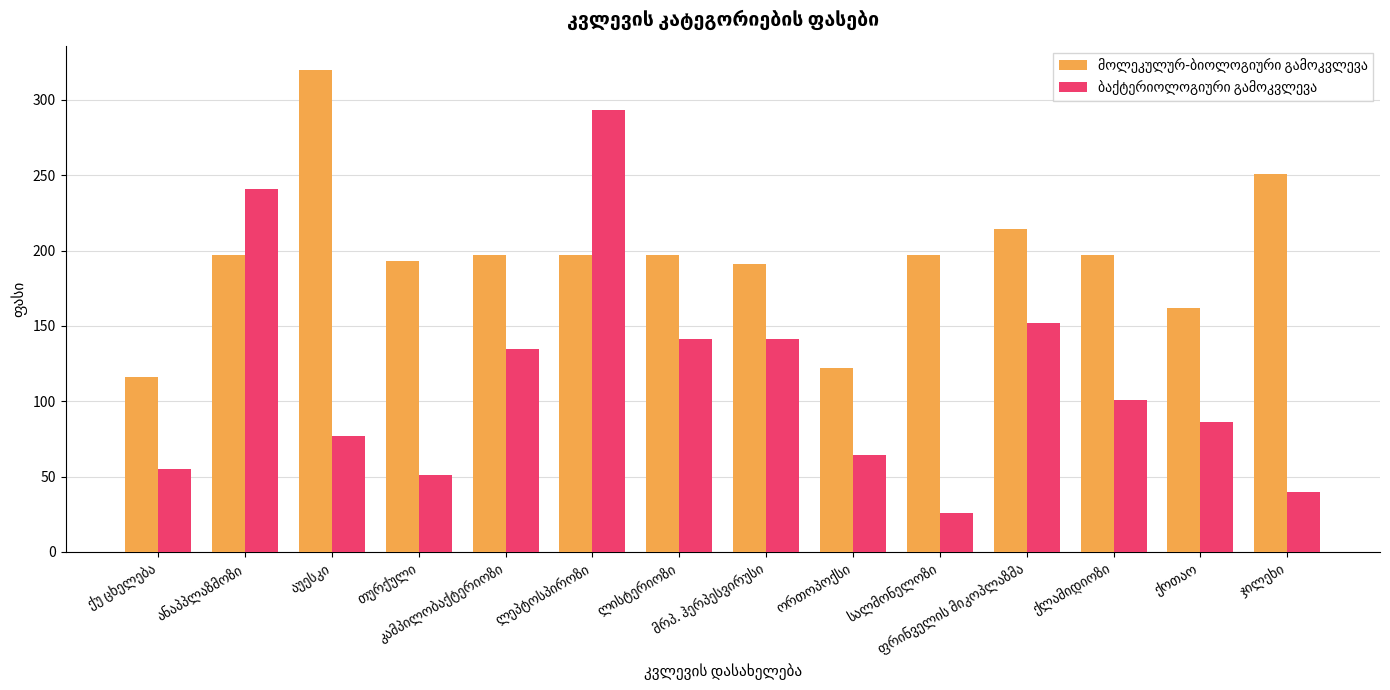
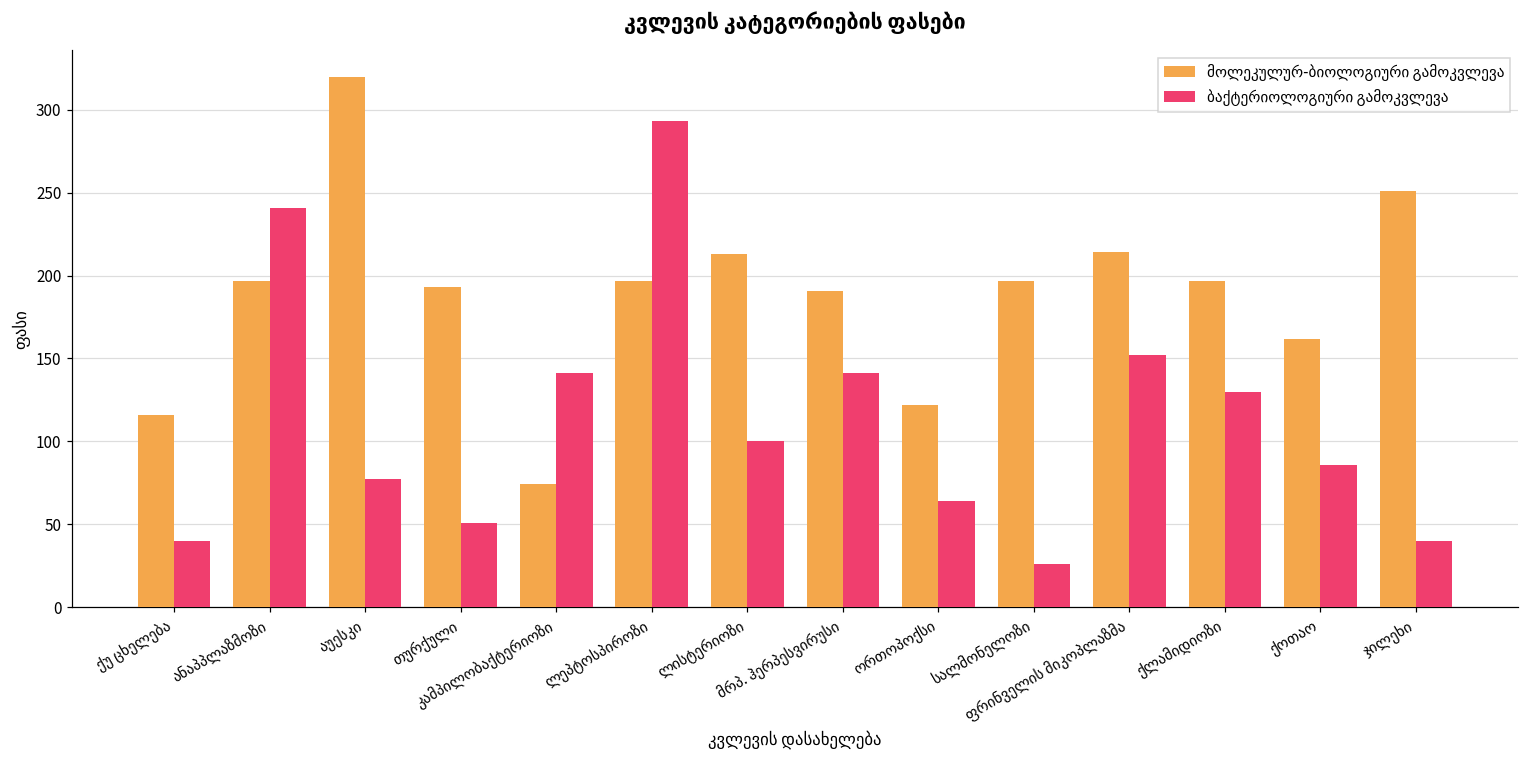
ბაქტერიოლოგიური გამოკვლევა, ქუ ცხელება: 55 -> 40
მოლეკულურ-ბიოლოგიური გამოკვლევა, კამპილობაქტერიოზი: 197 -> 74
ბაქტერიოლოგიური გამოკვლევა, კამპილობაქტერიოზი: 135 -> 141
მოლეკულურ-ბიოლოგიური გამოკვლევა, ლისტერიოზი: 197 -> 213
ბაქტერიოლოგიური გამოკვლევა, ლისტერიოზი: 141 -> 100
ბაქტერიოლოგიური გამოკვლევა, ქლამიდიოზი: 101 -> 130
